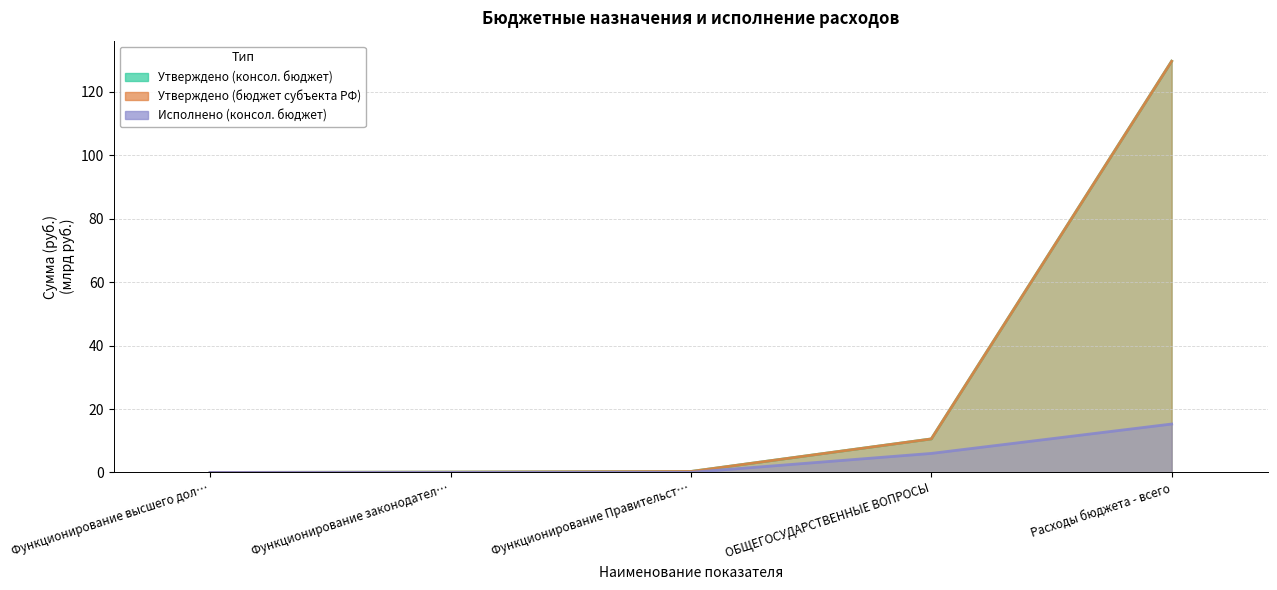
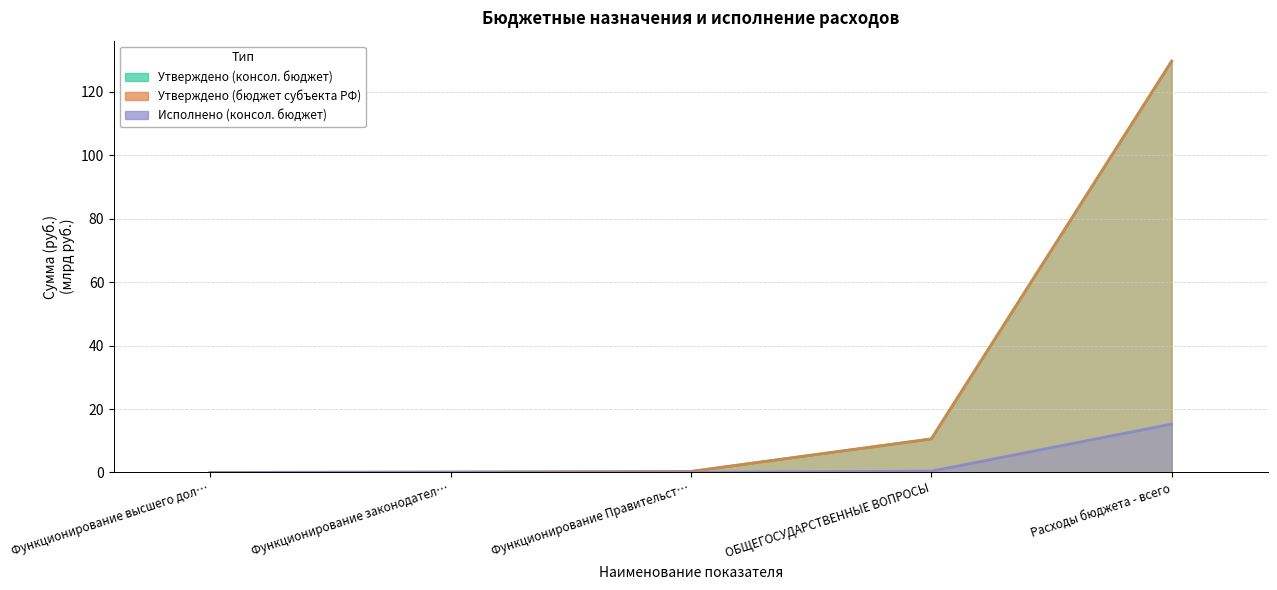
Исполнено (консол. бюджет), ОБЩЕГОСУДАРСТВЕННЫЕ ВОПРОСЫ: 6 -> 0
